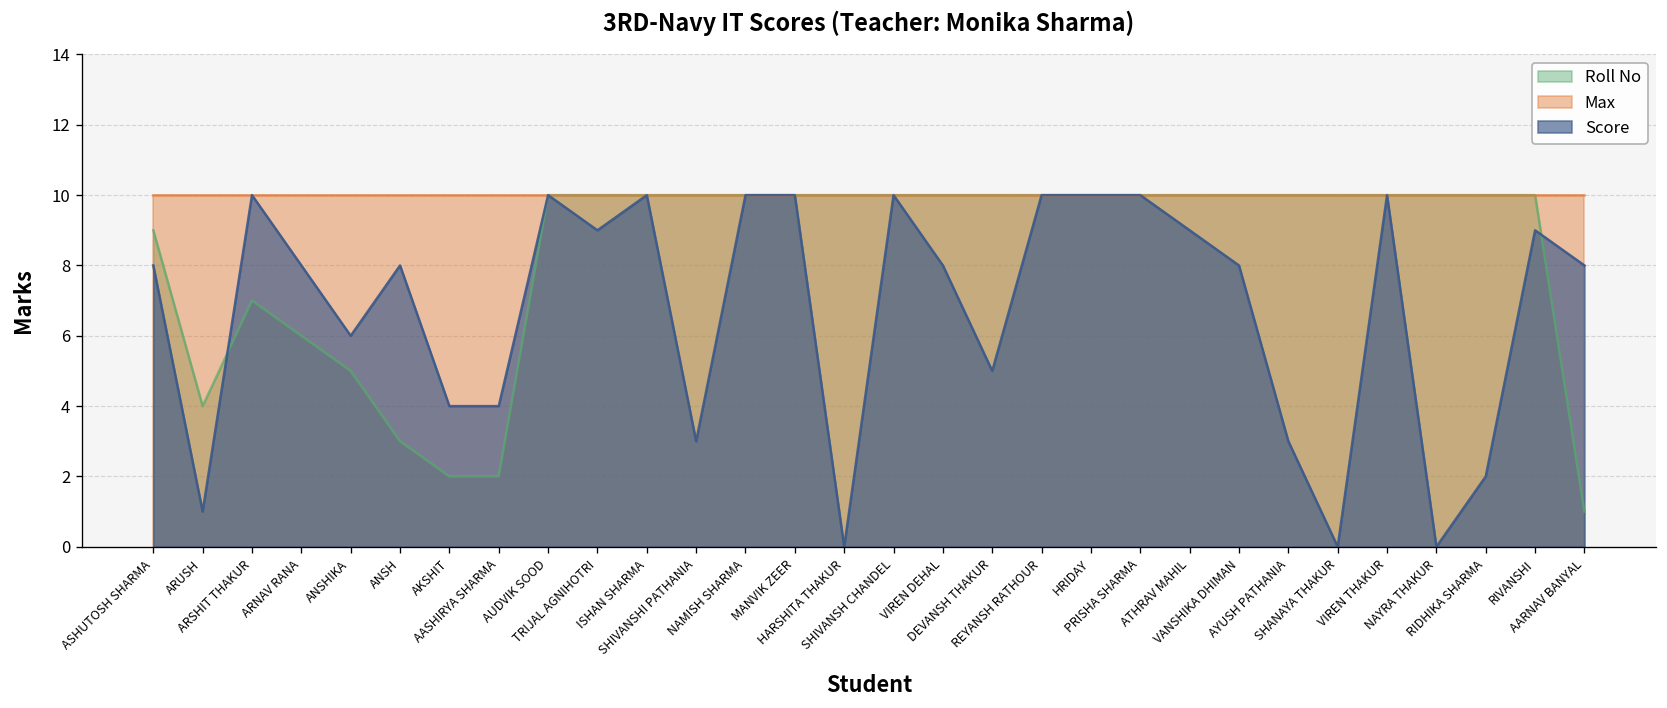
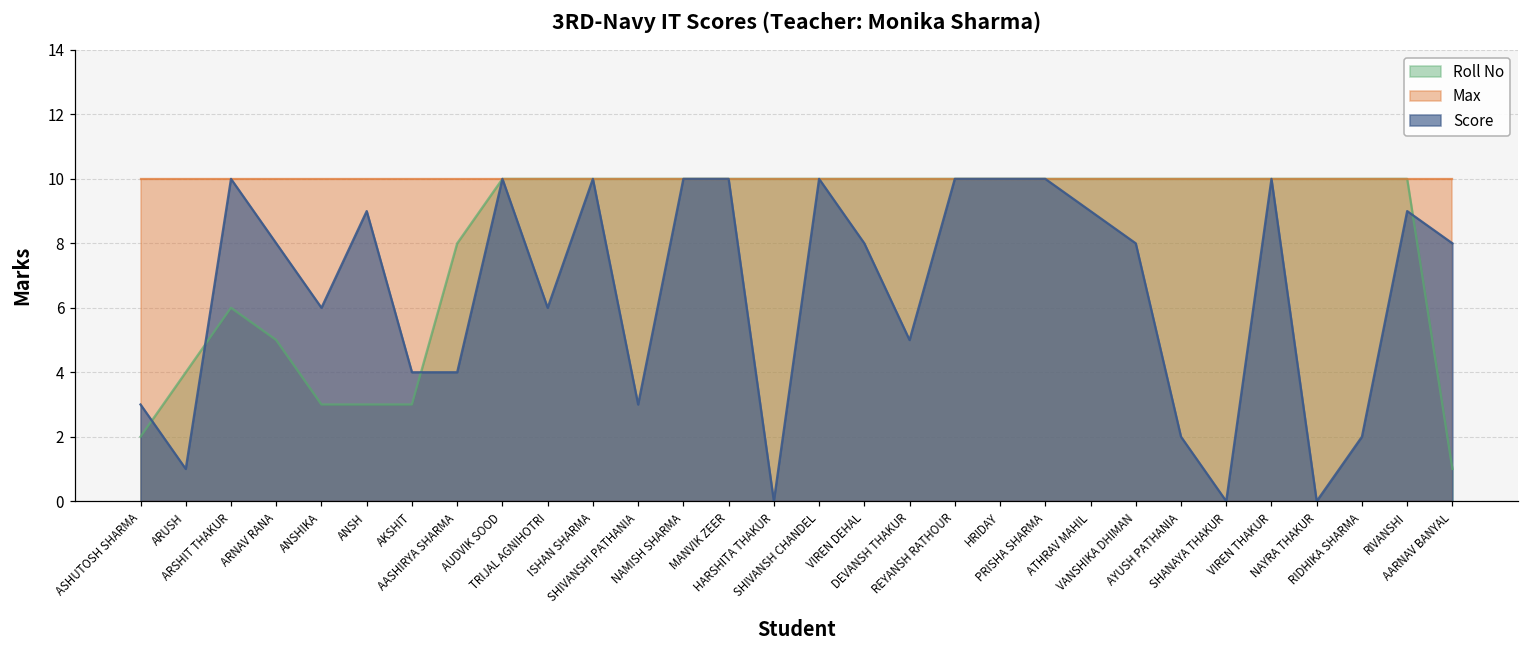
Roll No, ASHUTOSH SHARMA: 9 -> 2
Score, ASHUTOSH SHARMA: 8 -> 3
Roll No, ARSHIT THAKUR: 7 -> 6
Roll No, ARNAV RANA: 6 -> 5
Roll No, ANSHIKA: 5 -> 3
Score, ANSH: 8 -> 9
Roll No, AKSHIT: 2 -> 3
Roll No, AASHIRYA SHARMA: 2 -> 8
Score, TRIJAL AGNIHOTRI: 9 -> 6
Score, AYUSH PATHANIA: 3 -> 2
